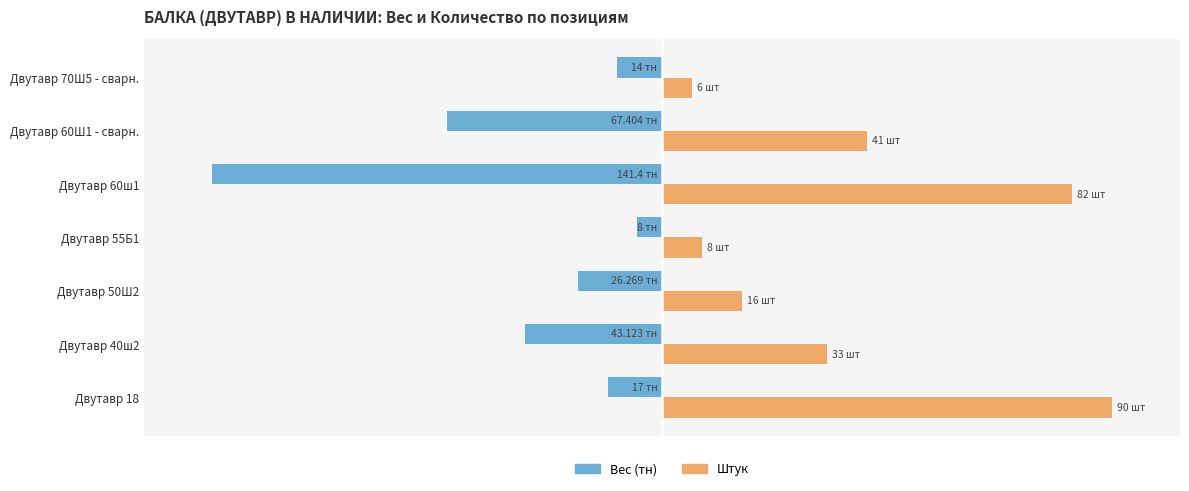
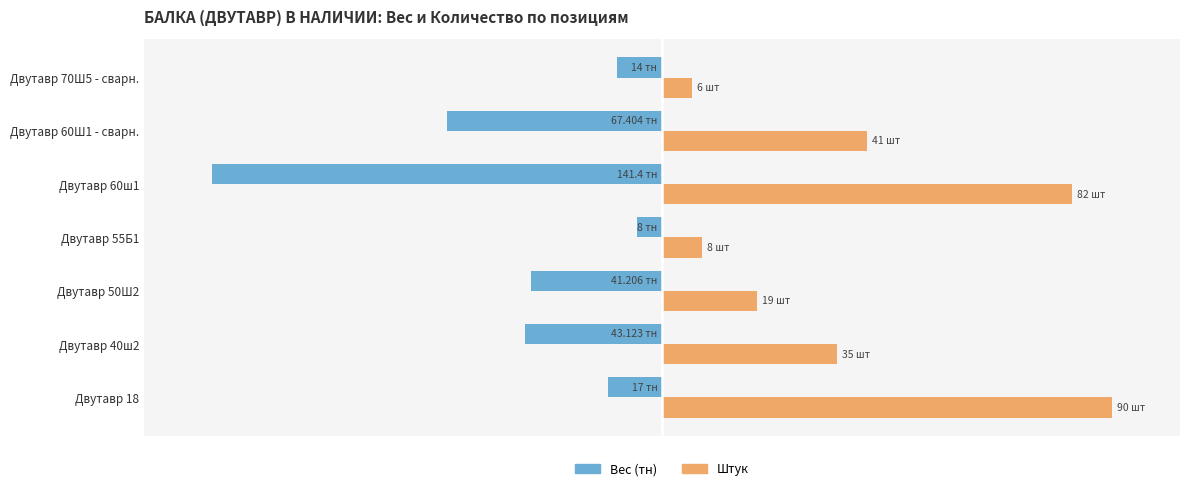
Вес (тн), Двутавр 50Ш2: 26.269 -> 41.206
Штук, Двутавр 50Ш2: 16 -> 19
Штук, Двутавр 40ш2: 33 -> 35
